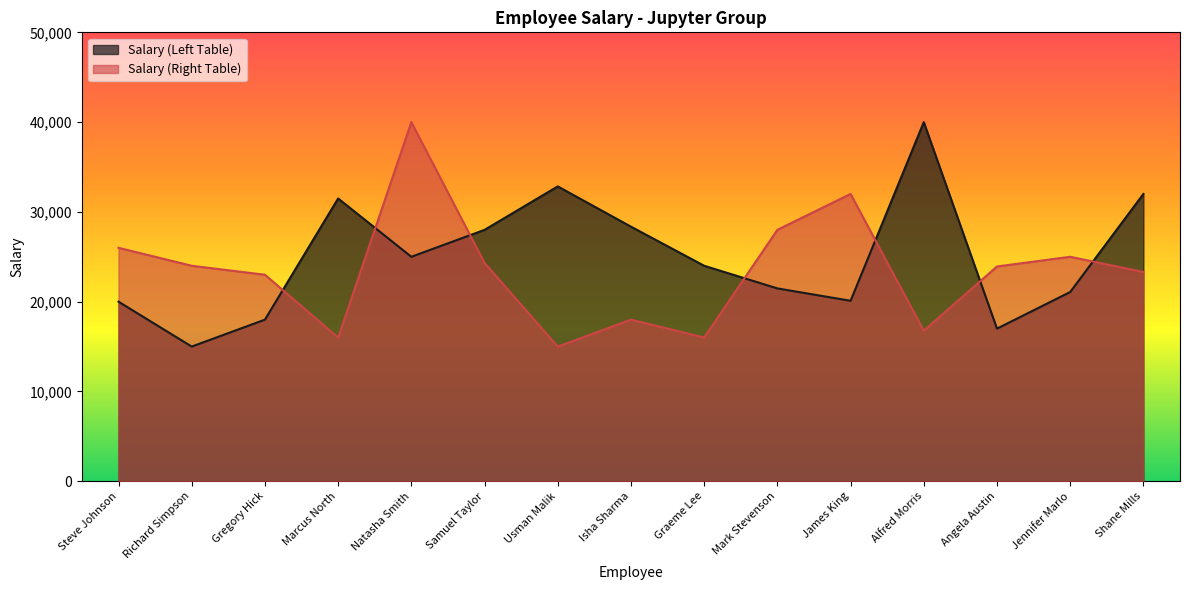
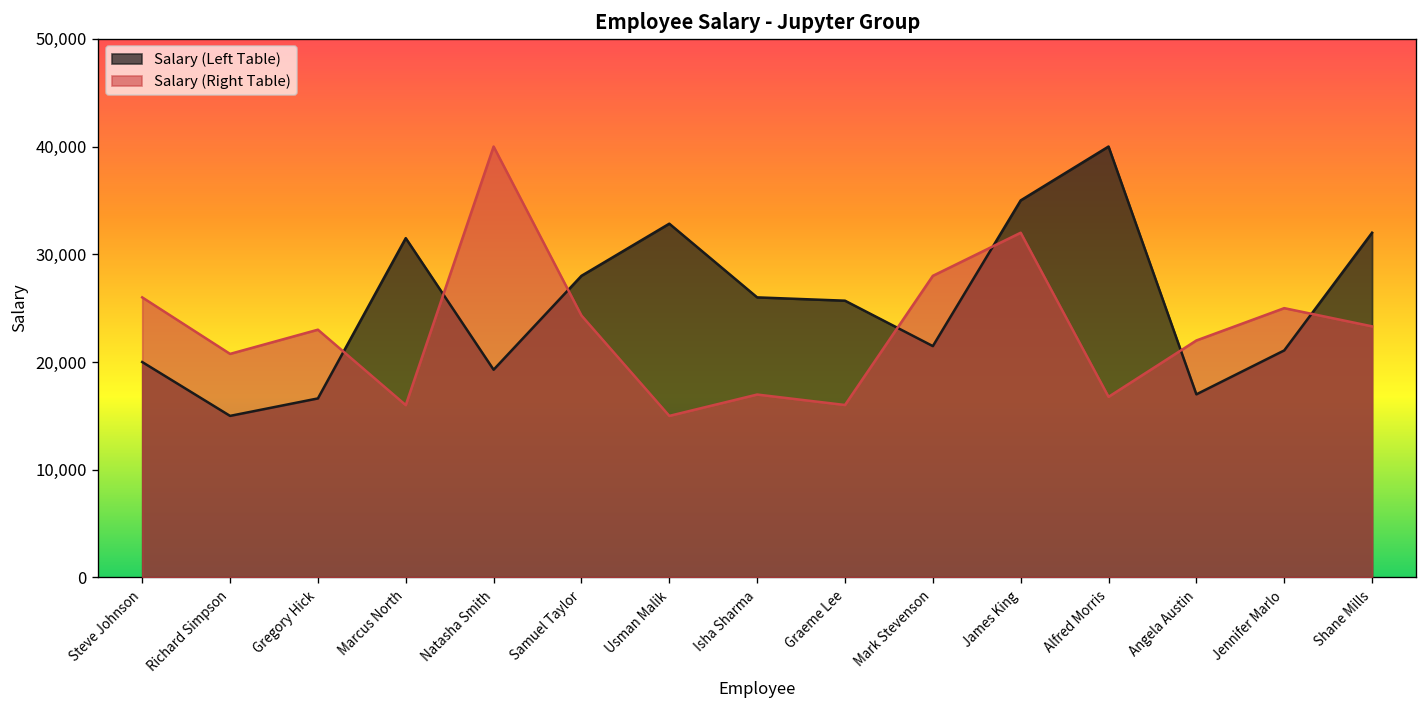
Salary (Right Table), Richard Simpson: 24,000 -> 21,000
Salary (Left Table), Gregory Hick: 18,000 -> 17,000
Salary (Left Table), Natasha Smith: 25,000 -> 19,000
Salary (Left Table), Isha Sharma: 28,000 -> 26,000
Salary (Right Table), Isha Sharma: 18,000 -> 17,000
Salary (Left Table), Graeme Lee: 24,000 -> 26,000
Salary (Left Table), James King: 20,000 -> 35,000
Salary (Right Table), Angela Austin: 24,000 -> 22,000
